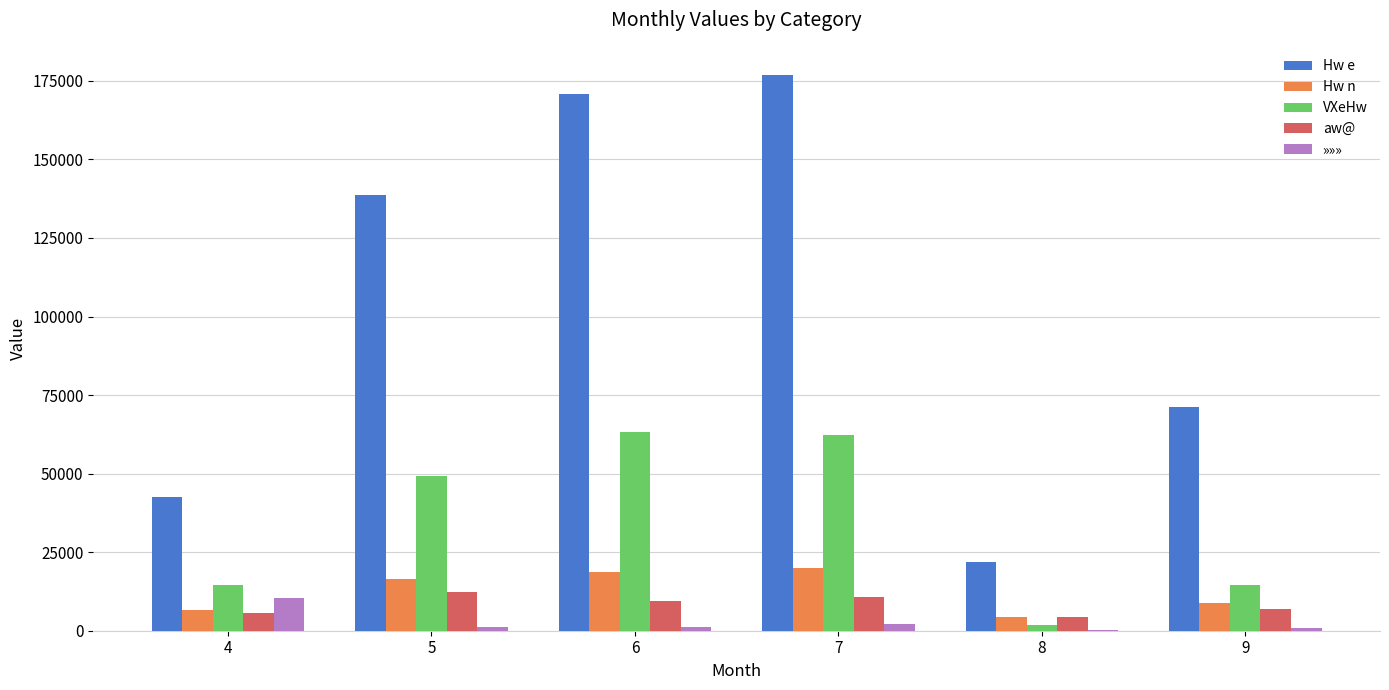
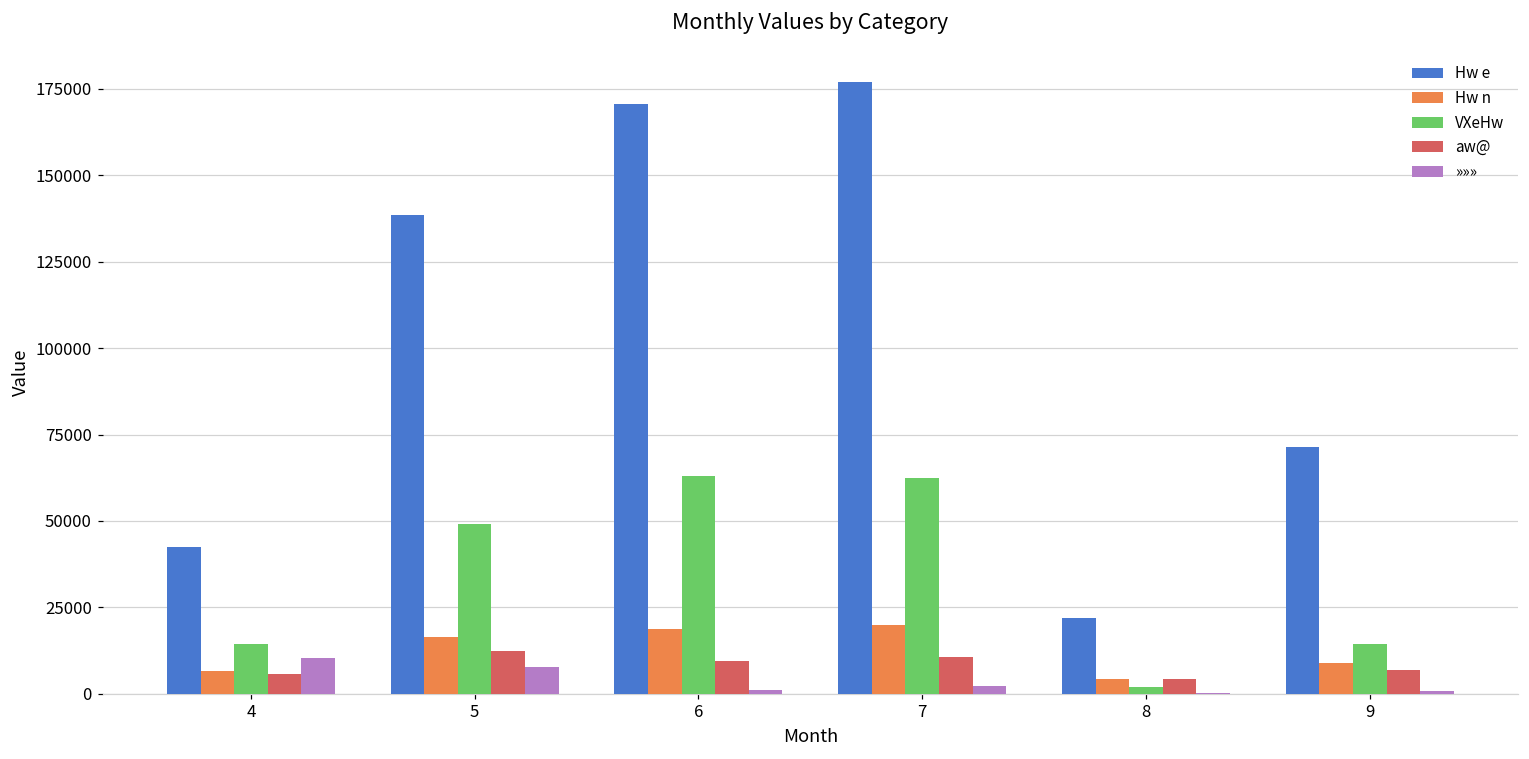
»»», 5: 1000 -> 8000
